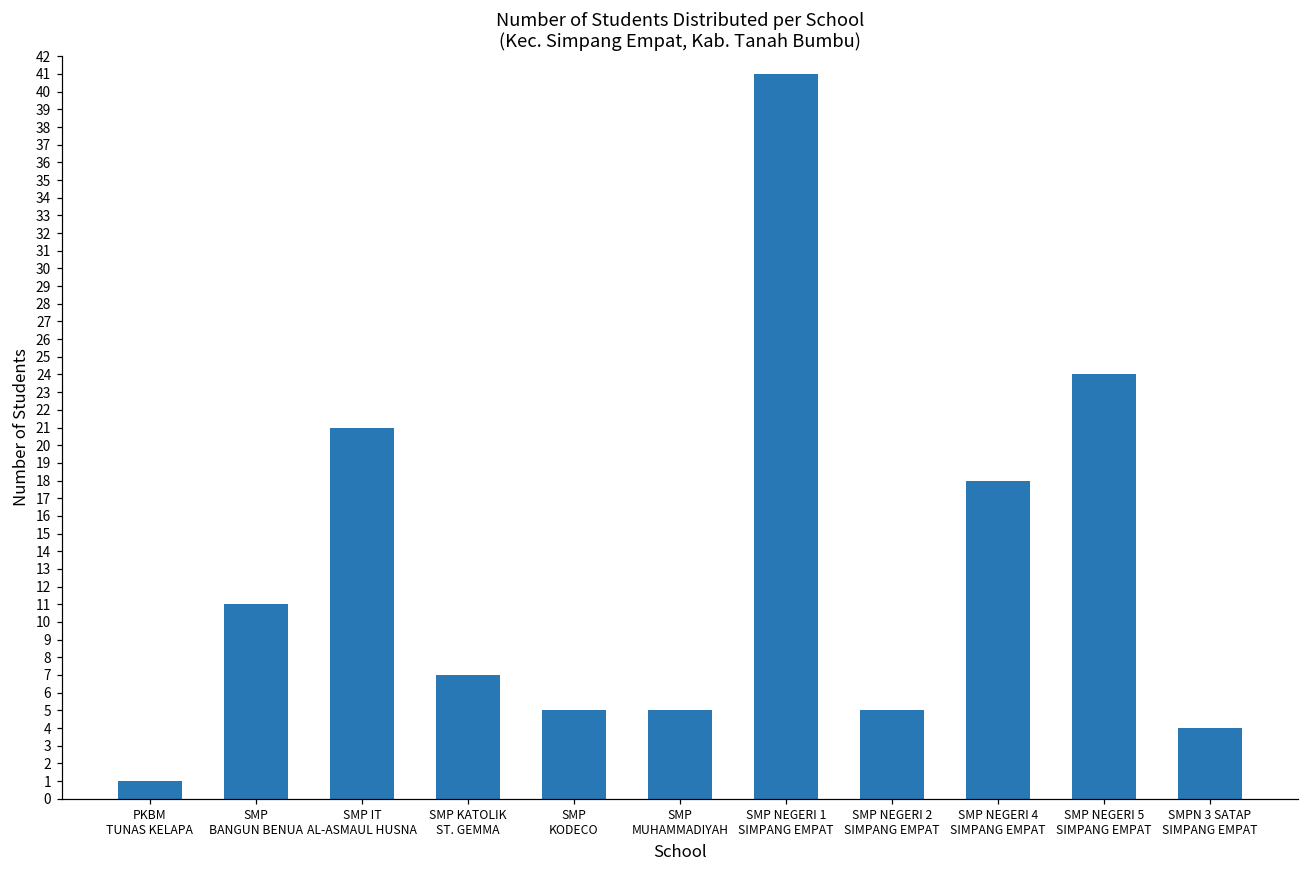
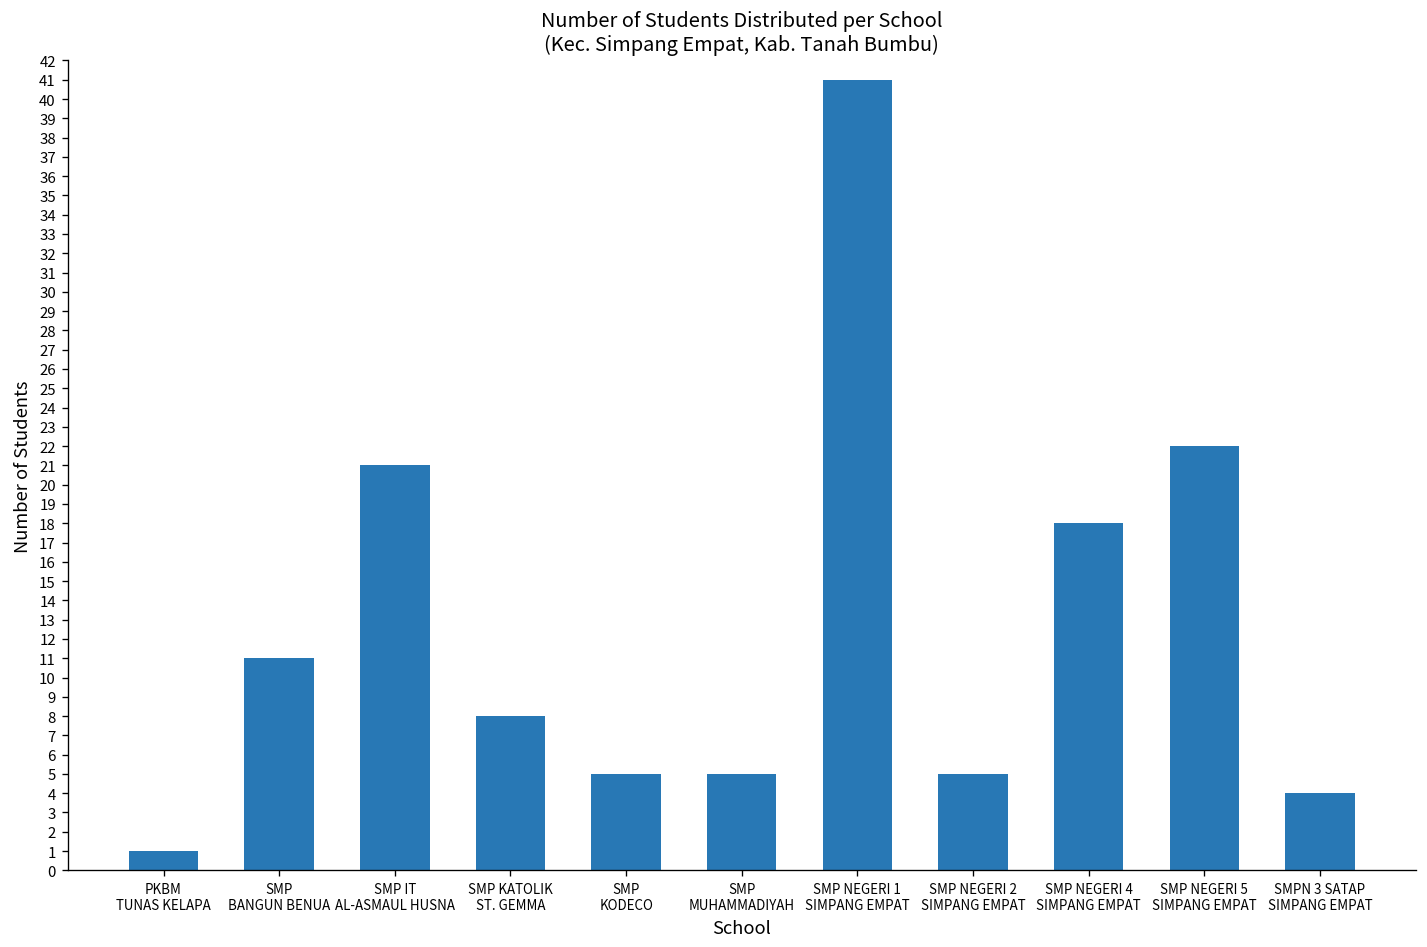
SMP KATOLIK ST. GEMMA: 7 -> 8
SMP NEGERI 5 SIMPANG EMPAT: 24 -> 22
